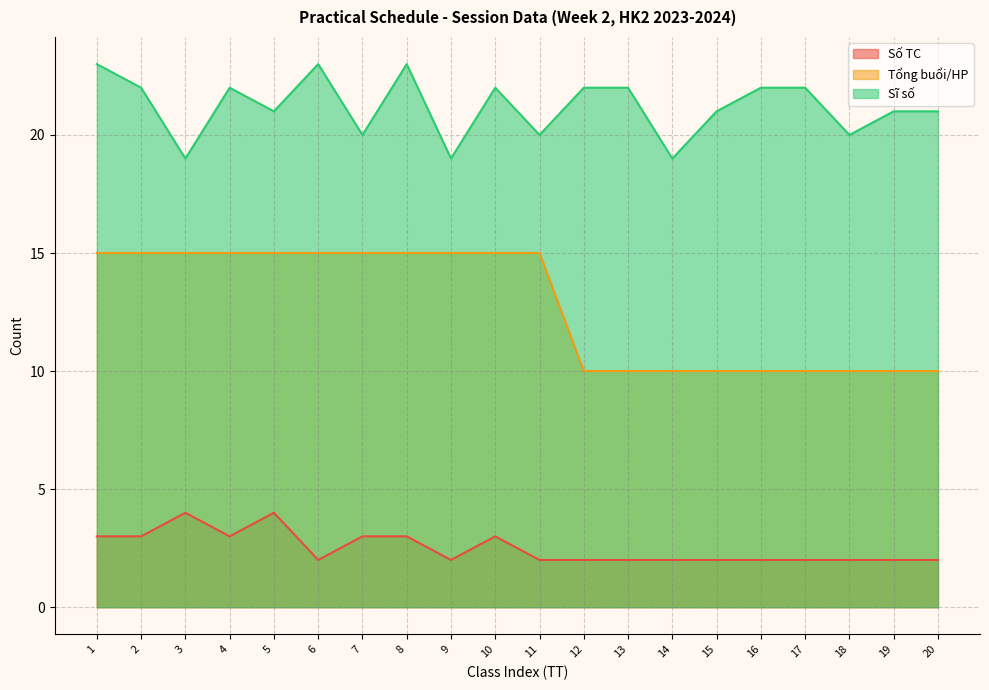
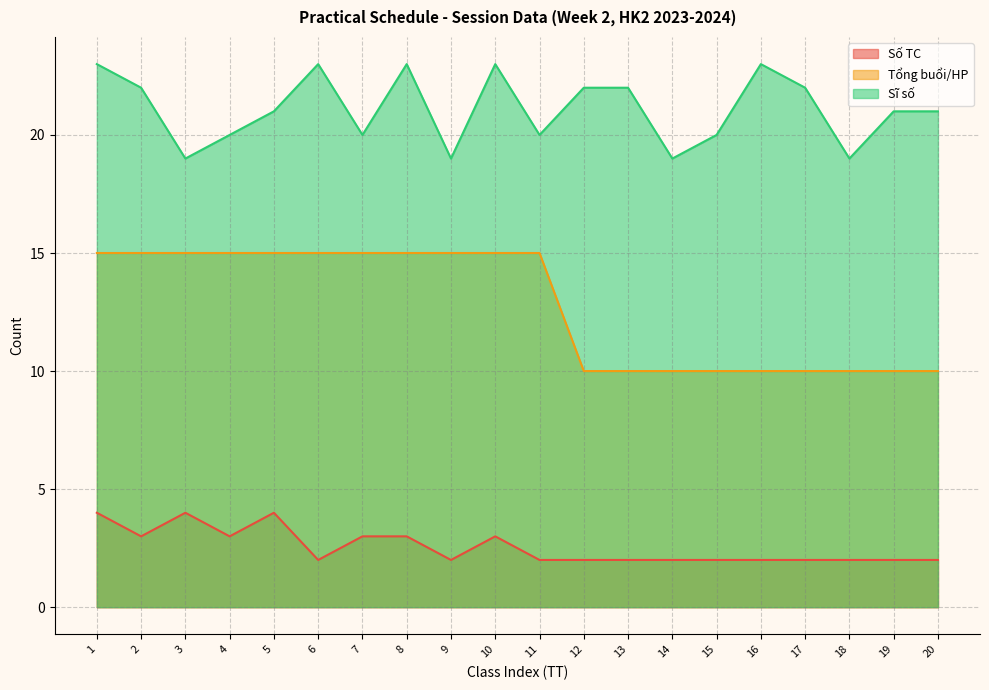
Số TC, 1: 3 -> 4
Sĩ số, 4: 22 -> 20
Sĩ số, 10: 22 -> 23
Sĩ số, 15: 21 -> 20
Sĩ số, 16: 22 -> 23
Sĩ số, 18: 20 -> 19
